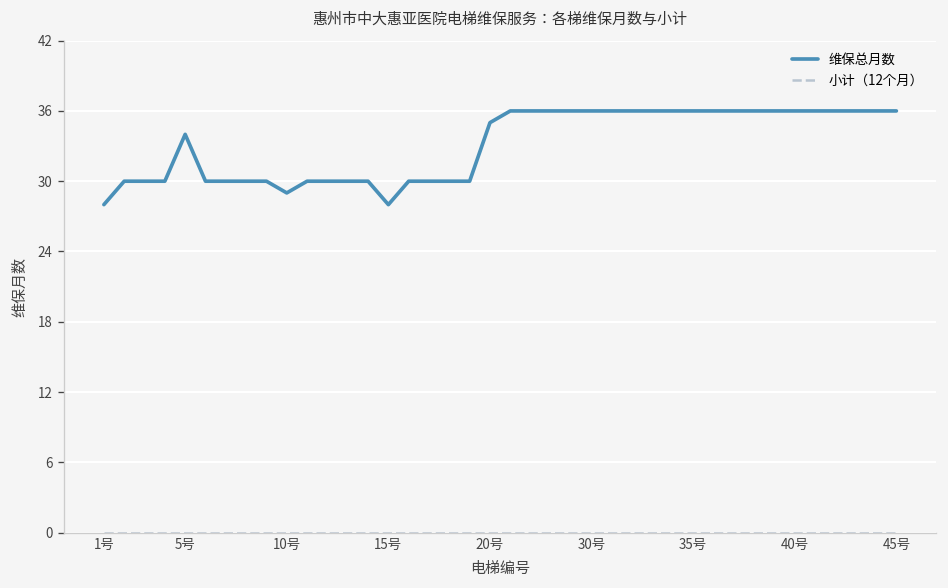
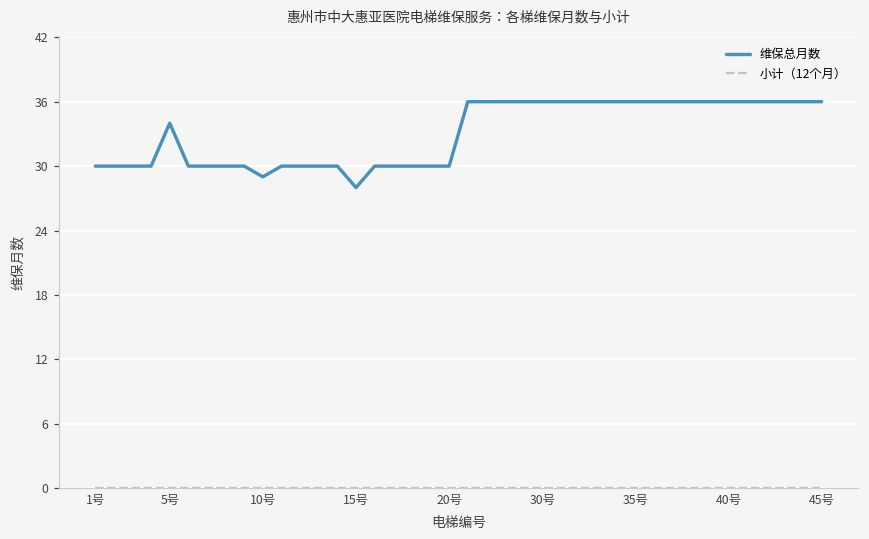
维保总月数, 1号: 28 -> 30
维保总月数, 20号: 35 -> 30
